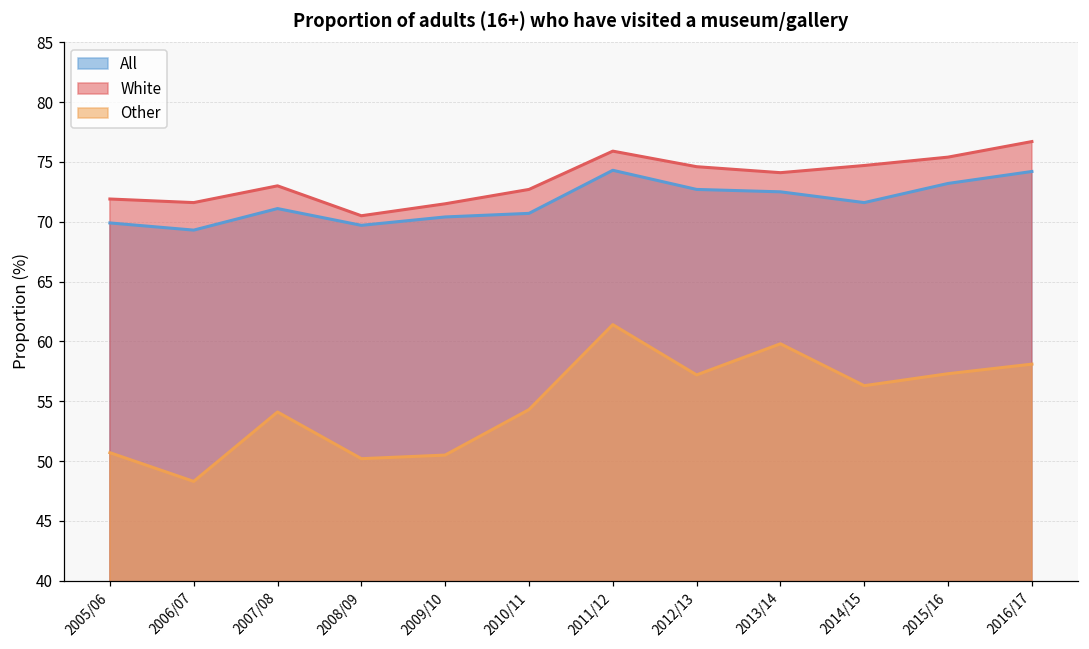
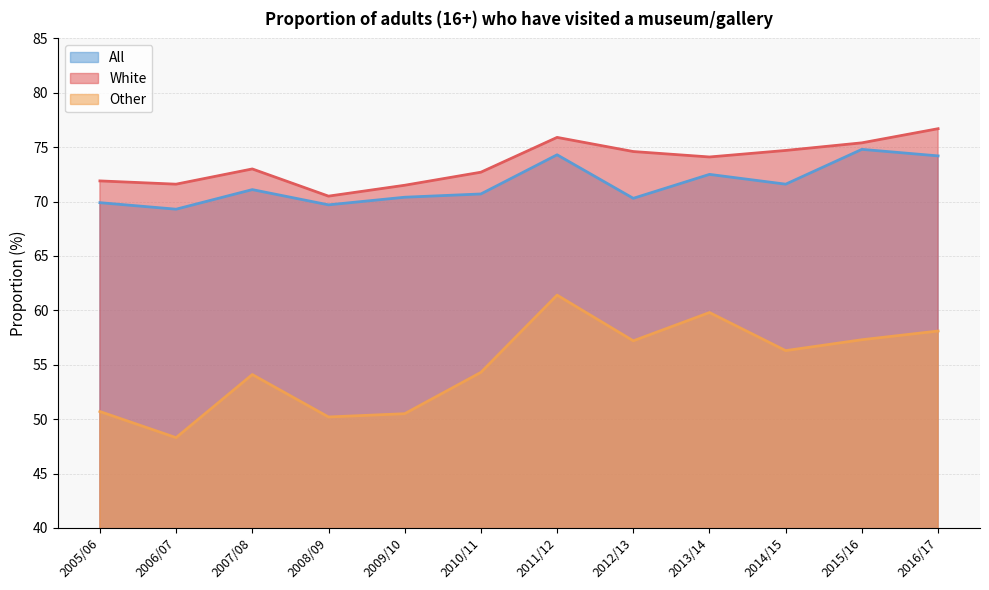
All, 2012/13: 72.7 -> 70.3
All, 2015/16: 73.2 -> 74.8
